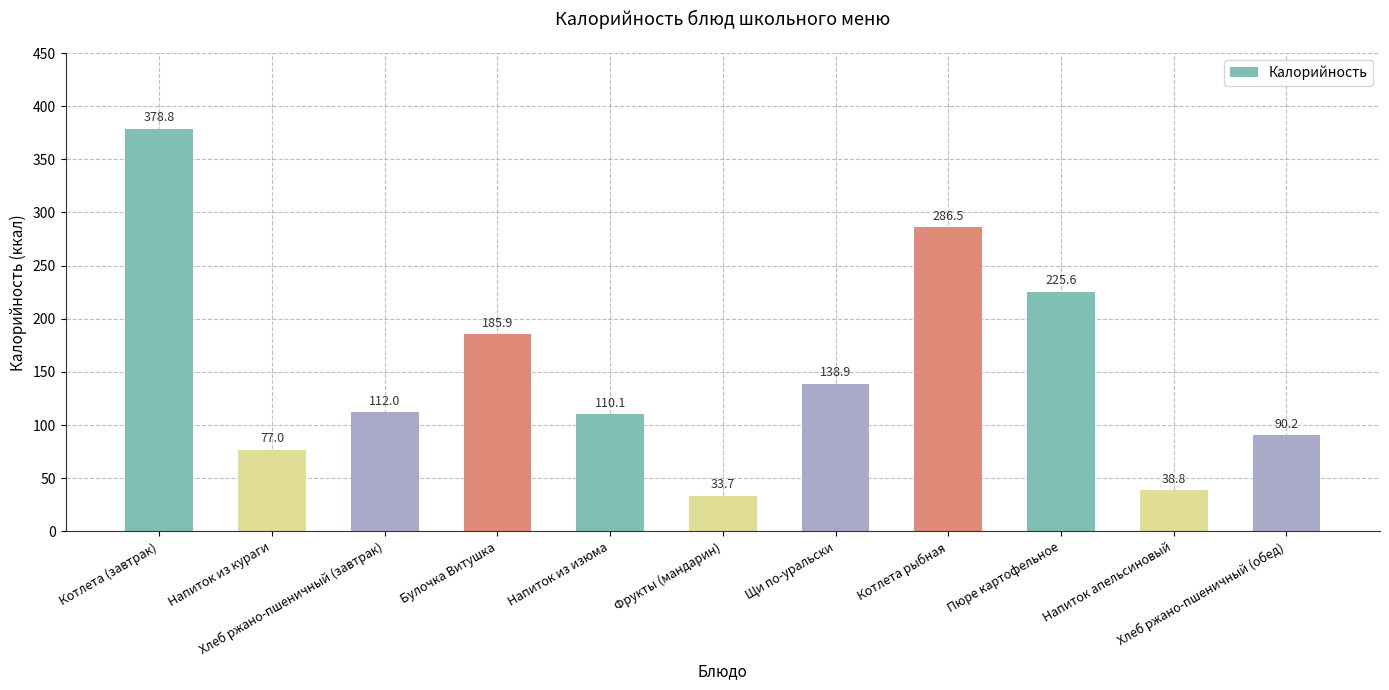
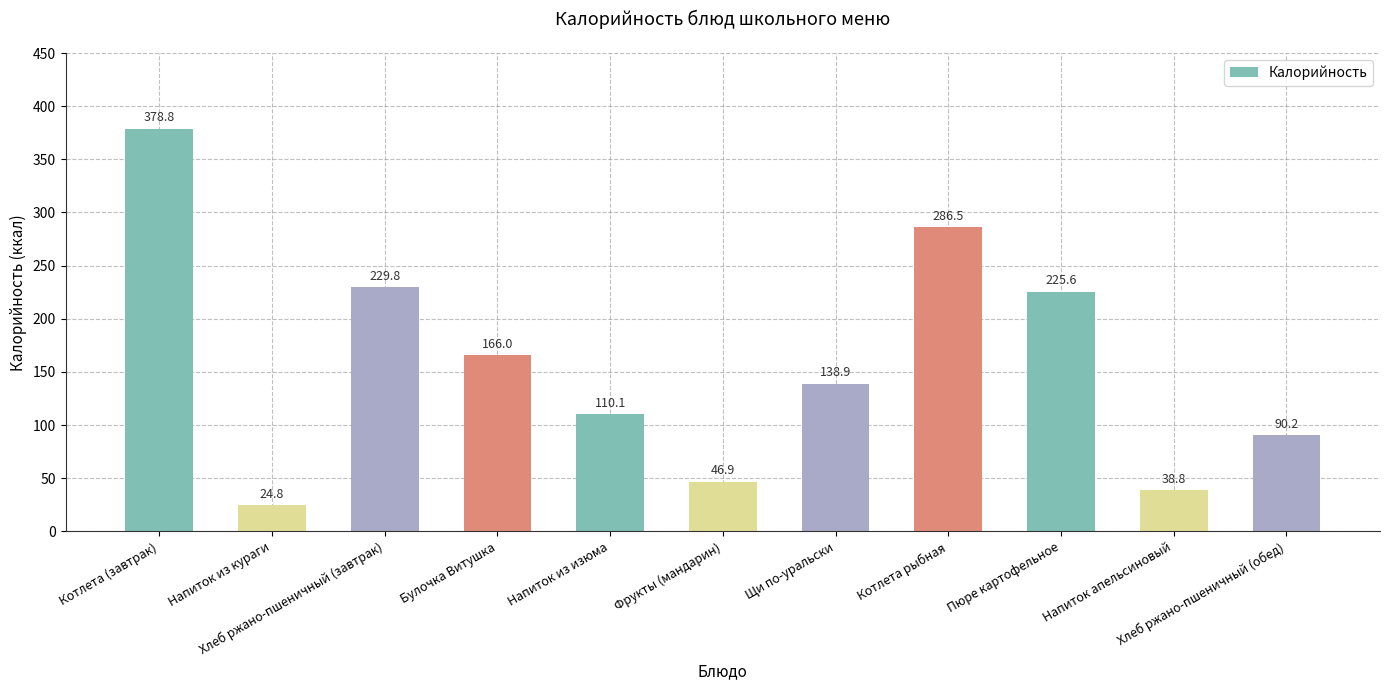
Напиток из кураги: 77.0 -> 24.8
Хлеб ржано-пшеничный (завтрак): 112.0 -> 229.8
Булочка Витушка: 185.9 -> 166.0
Фрукты (мандарин): 33.7 -> 46.9
